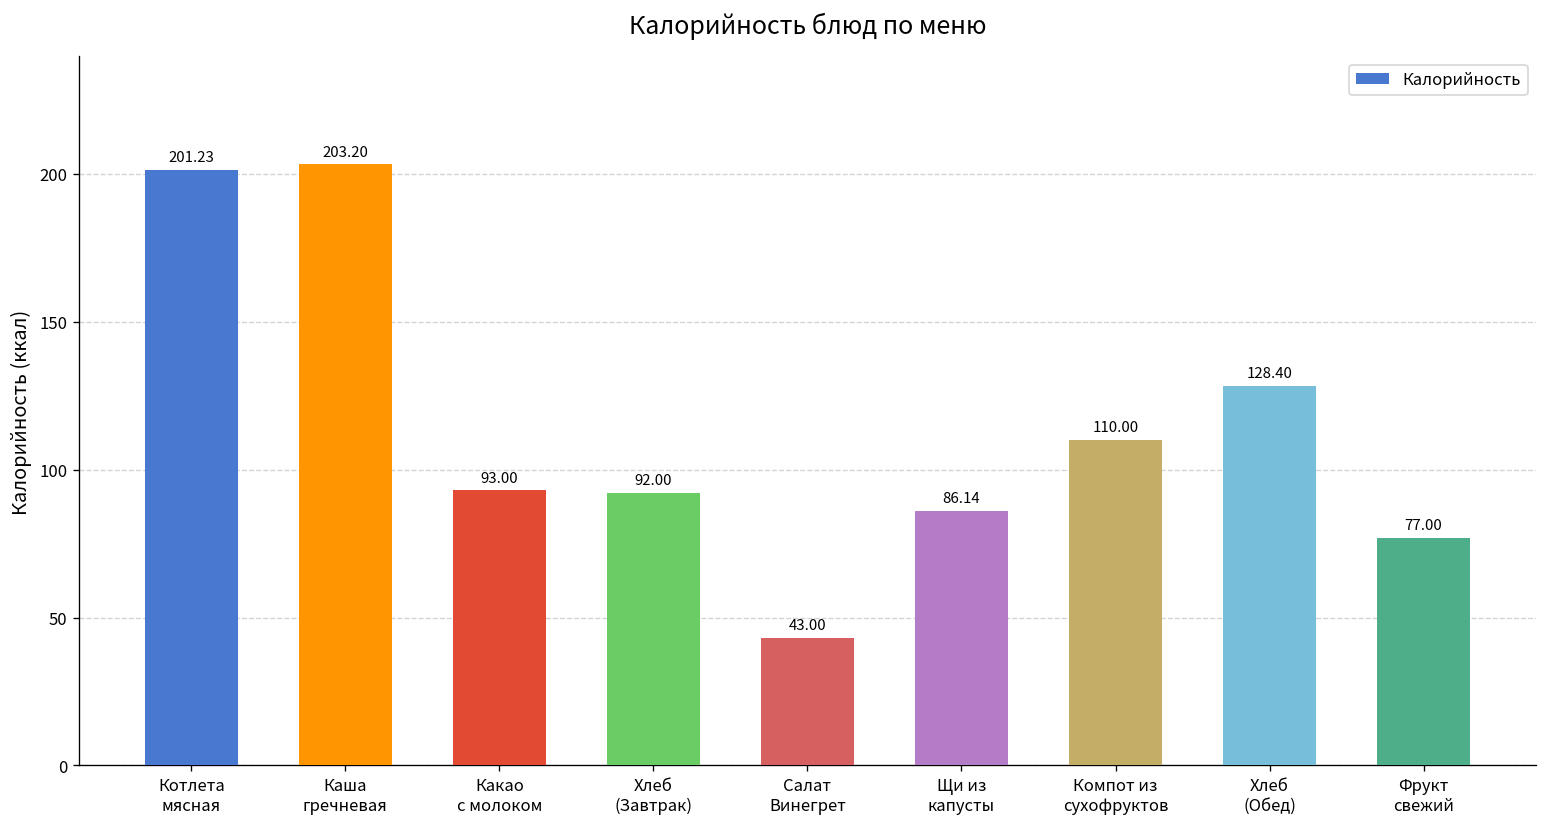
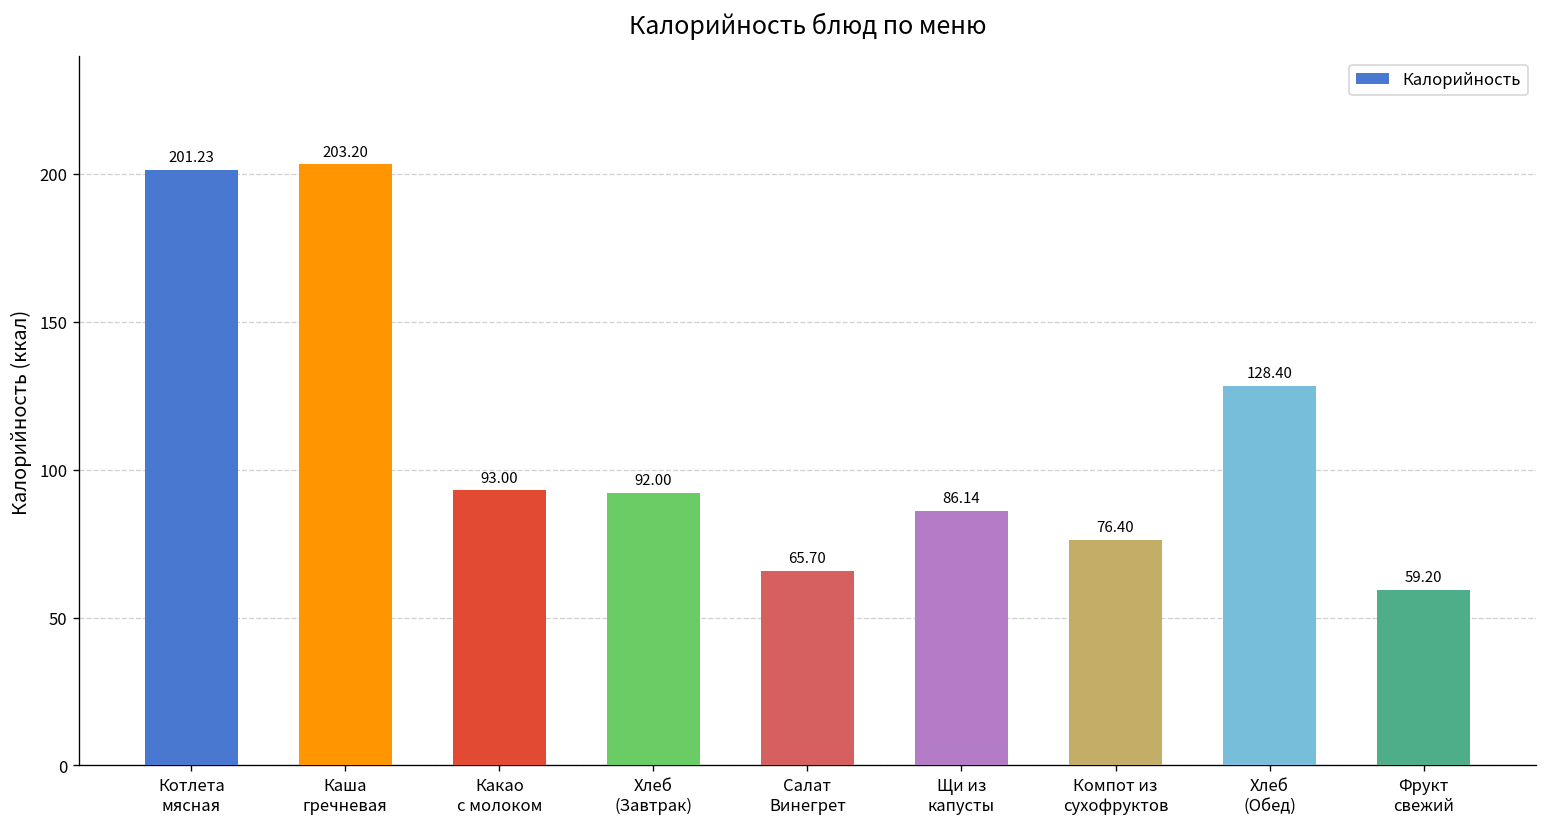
Салат Винегрет: 43.00 -> 65.70
Компот из сухофруктов: 110.00 -> 76.40
Фрукт свежий: 77.00 -> 59.20
